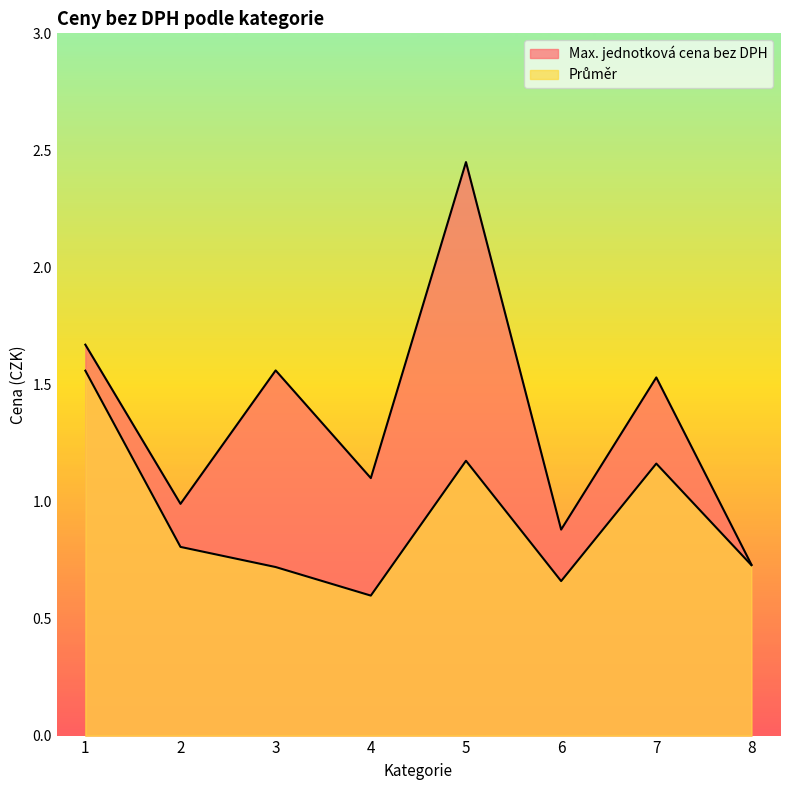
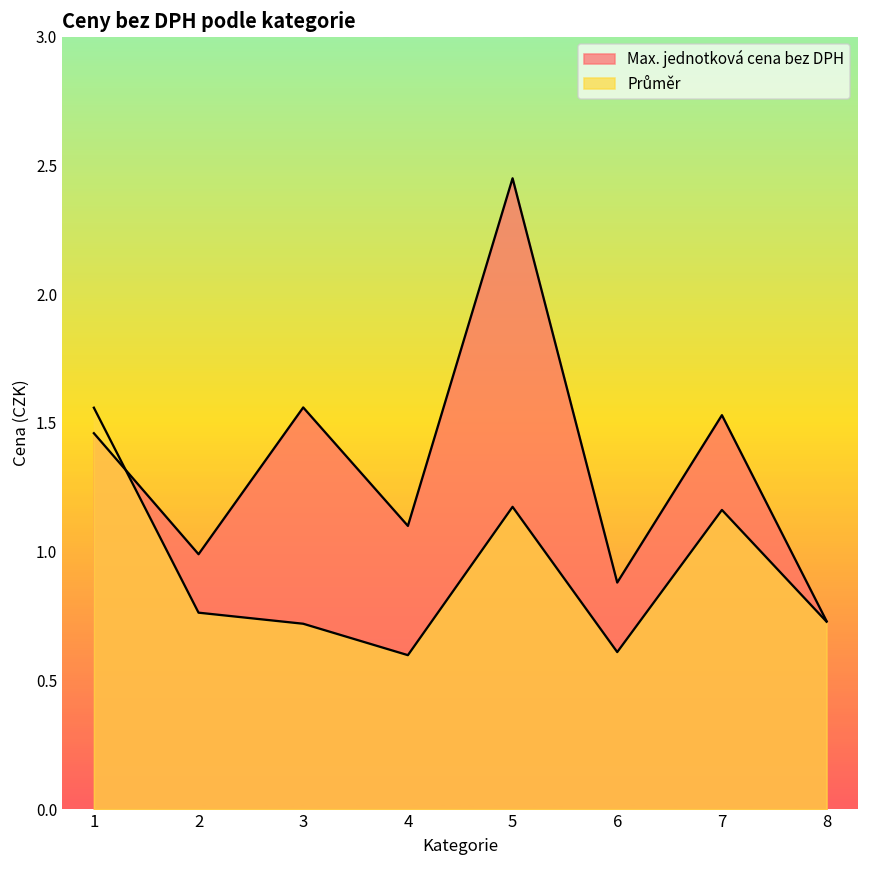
Max. jednotková cena bez DPH, 1: 1.67 -> 1.46
Průměr, 2: 0.81 -> 0.76
Průměr, 6: 0.66 -> 0.61
